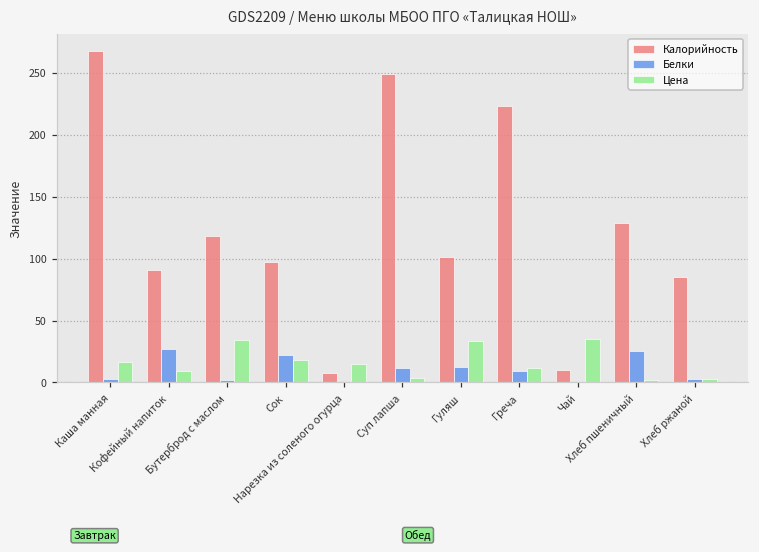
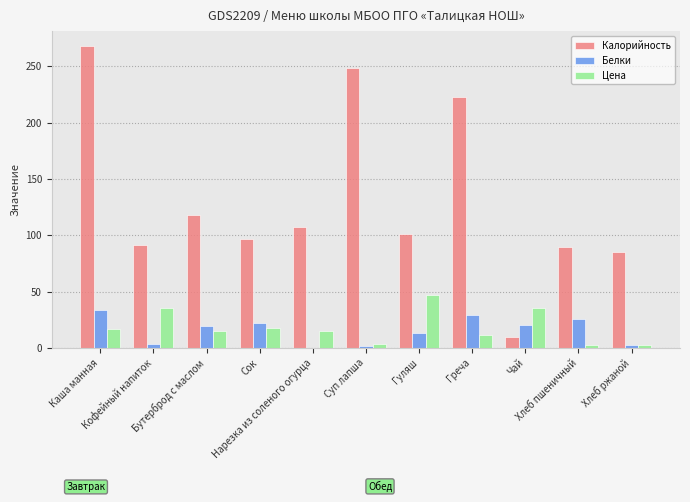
Белки, Каша манная: 3 -> 34
Белки, Кофейный напиток: 27 -> 4
Цена, Кофейный напиток: 10 -> 36
Белки, Бутерброд с маслом: 2 -> 19
Цена, Бутерброд с маслом: 35 -> 15
Калорийность, Нарезка из соленого огурца: 8 -> 107
Белки, Суп лапша: 11 -> 2
Цена, Гуляш: 34 -> 47
Белки, Греча: 9 -> 29
Белки, Чай: 0 -> 21
Калорийность, Хлеб пшеничный: 129 -> 90
